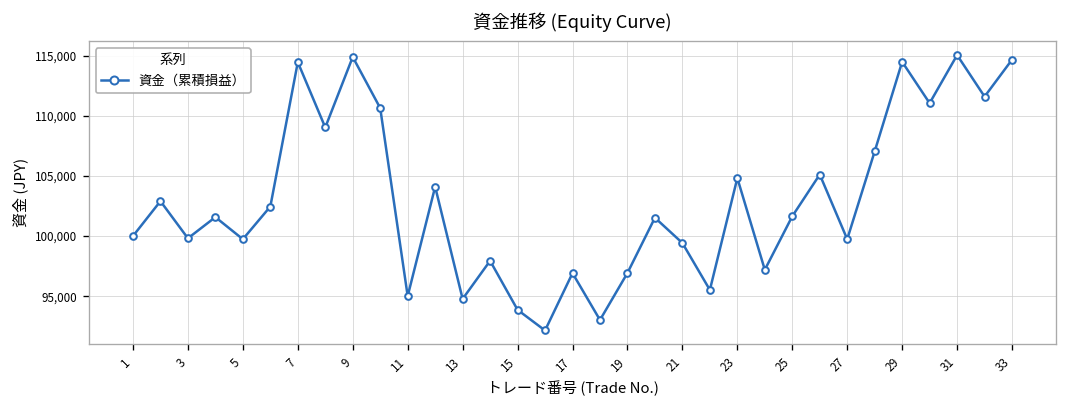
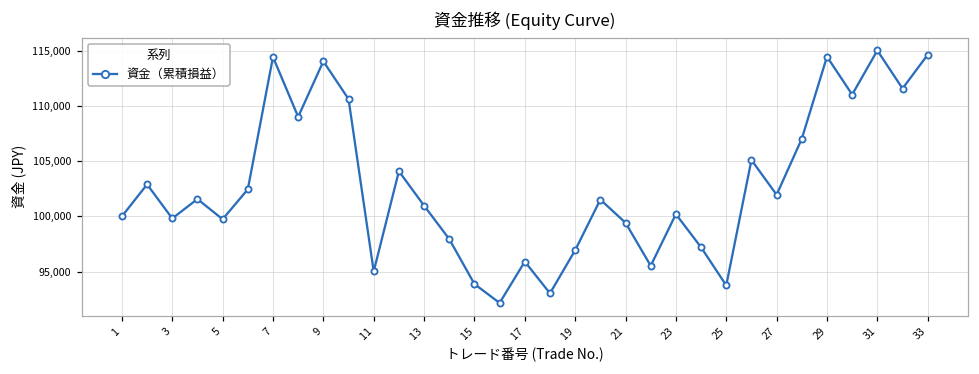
9: 114,900 -> 114,100
13: 94,800 -> 101,000
17: 96,900 -> 95,900
23: 104,800 -> 100,200
25: 101,600 -> 93,700
27: 99,700 -> 102,000
